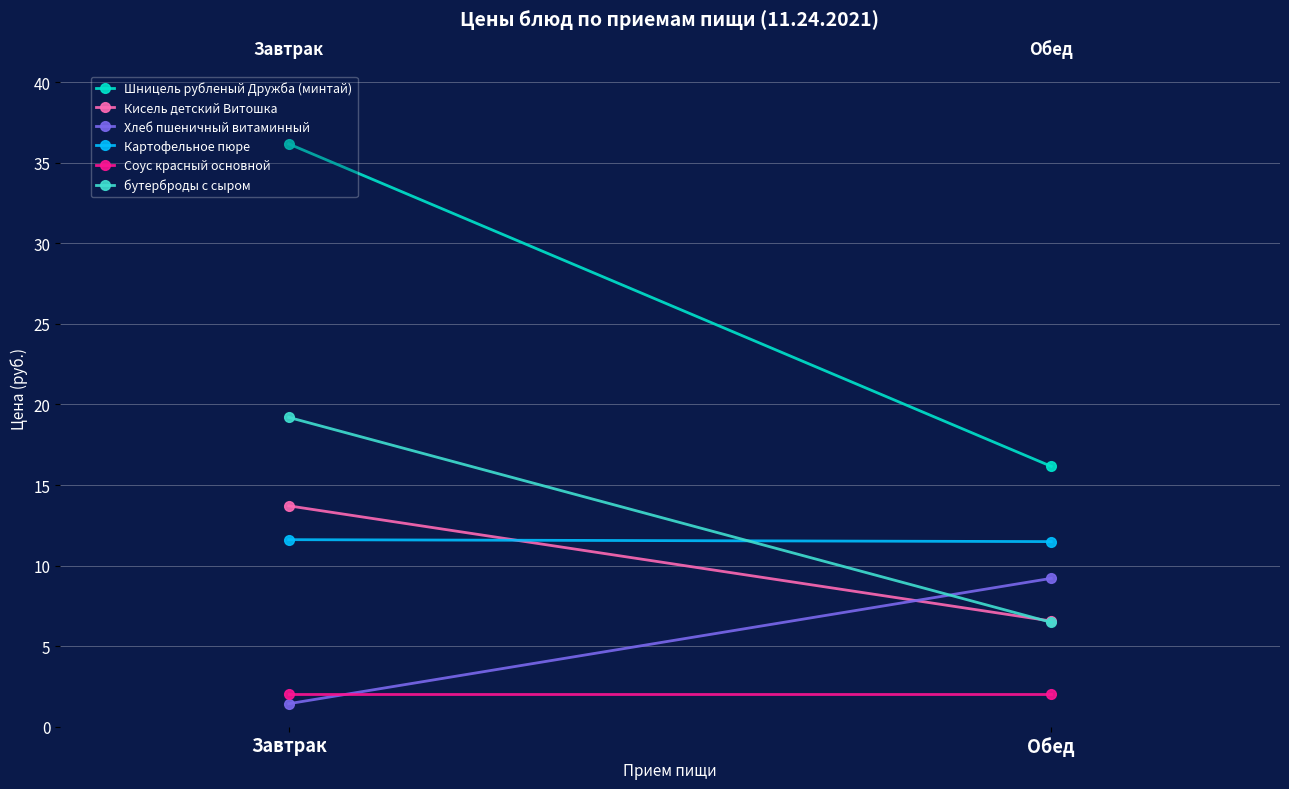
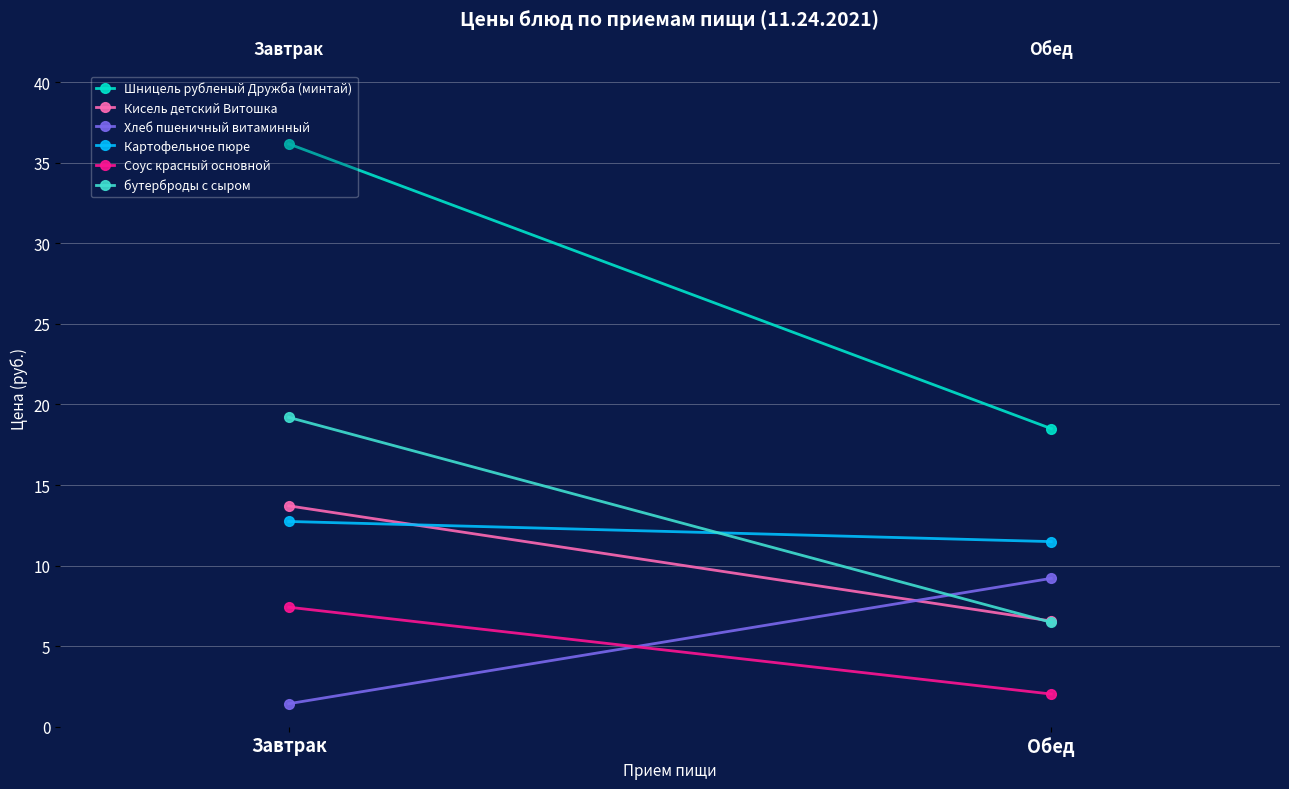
Картофельное пюре, Завтрак: 11.6 -> 12.7
Соус красный основной, Завтрак: 2.0 -> 7.4
Шницель рубленый Дружба (минтай), Обед: 16.2 -> 18.5
